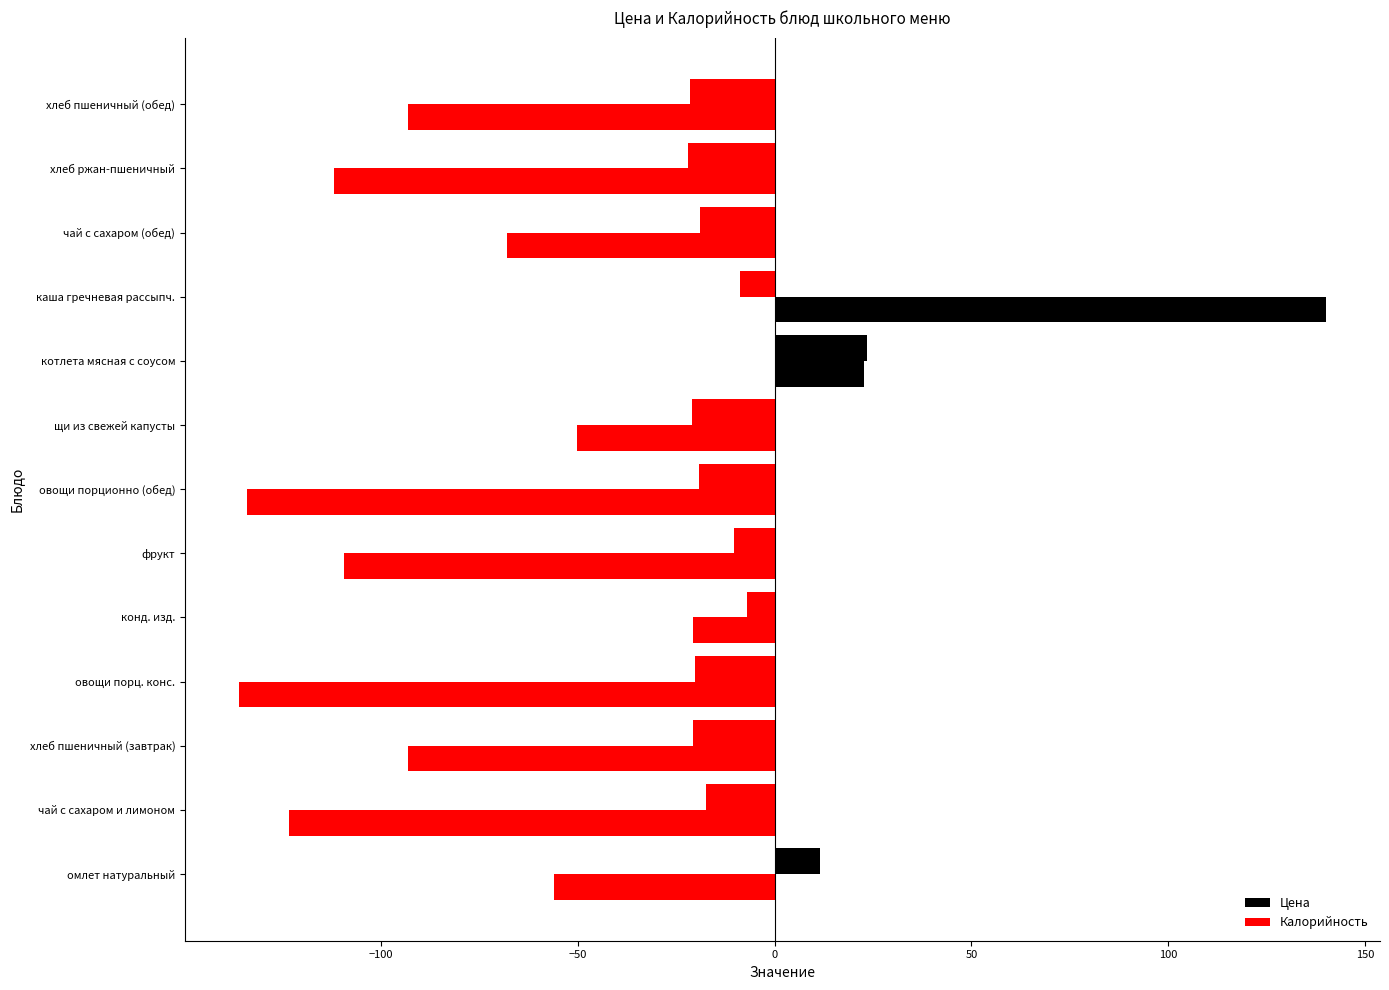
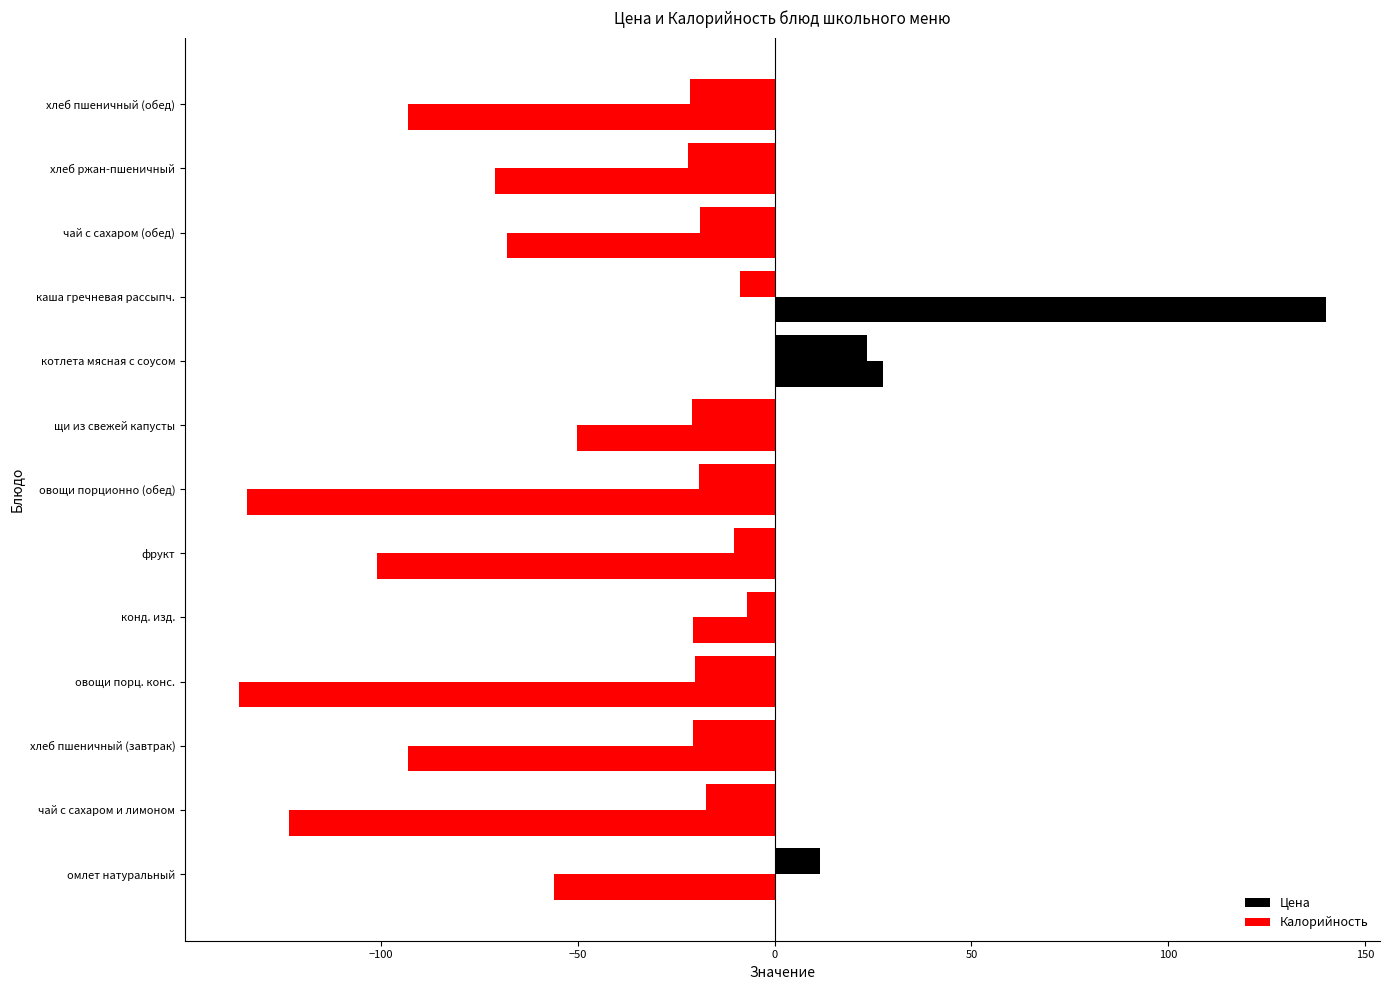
Калорийность, хлеб ржан-пшеничный: -112 -> -71
Калорийность, котлета мясная с соусом: 23 -> 28
Калорийность, фрукт: -109 -> -101
